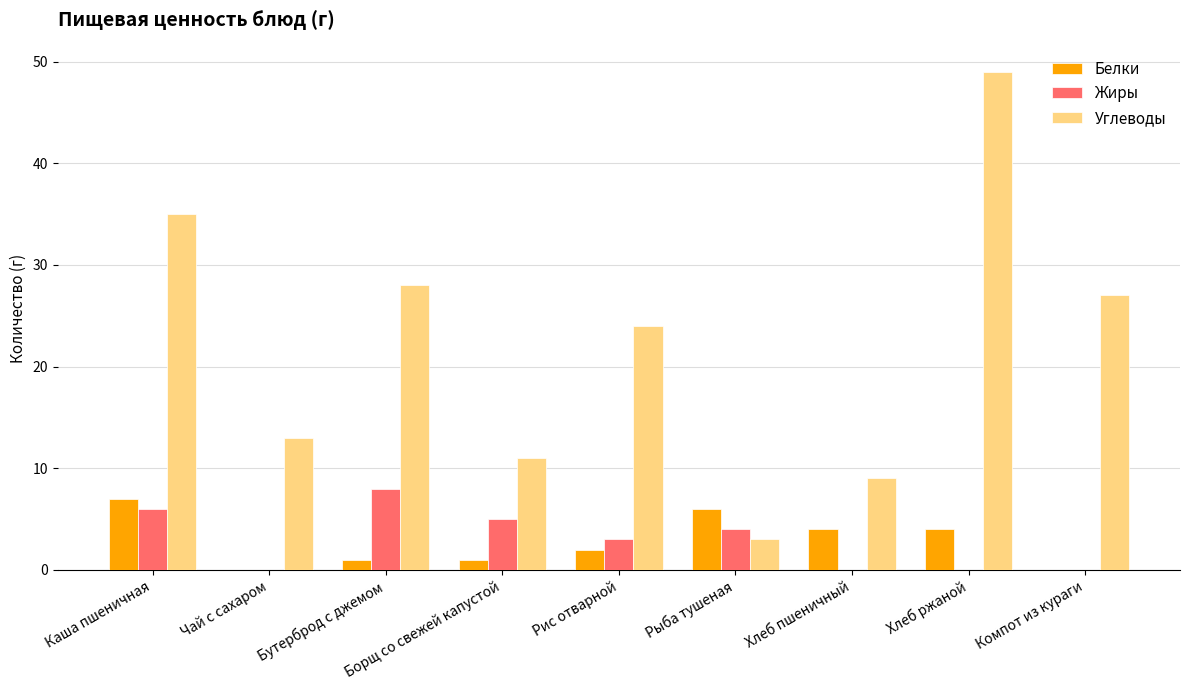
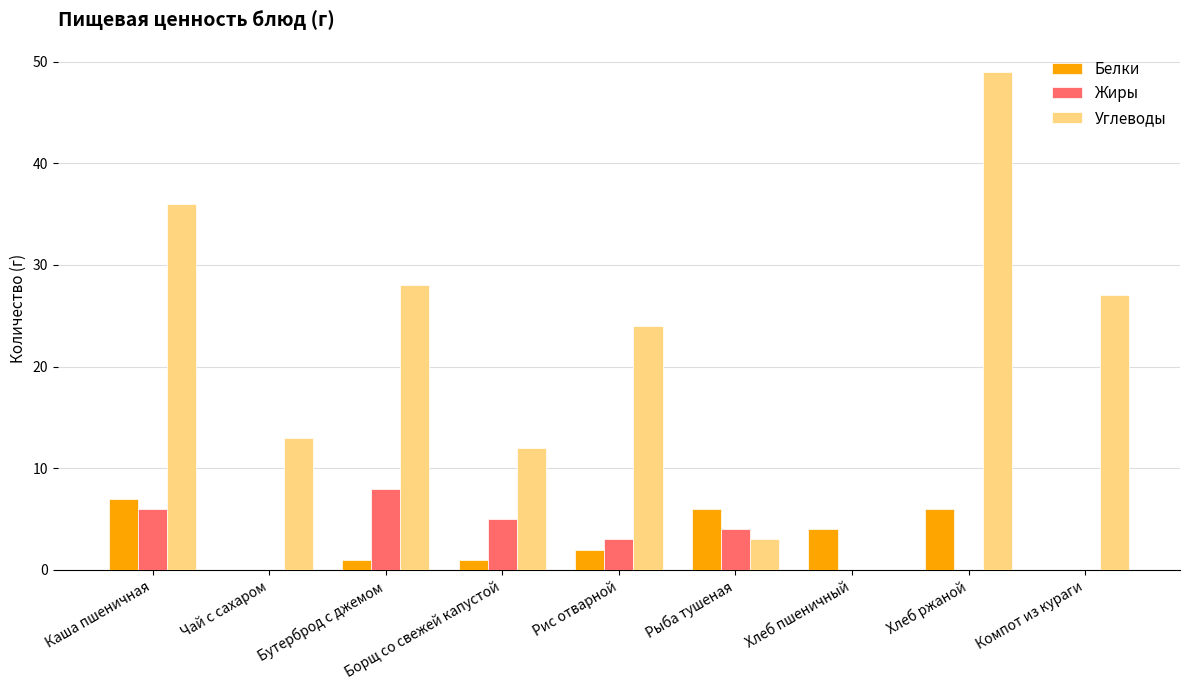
Углеводы, Каша пшеничная: 35 -> 36
Углеводы, Борщ со свежей капустой: 11 -> 12
Углеводы, Хлеб пшеничный: 9 -> 0
Белки, Хлеб ржаной: 4 -> 6
